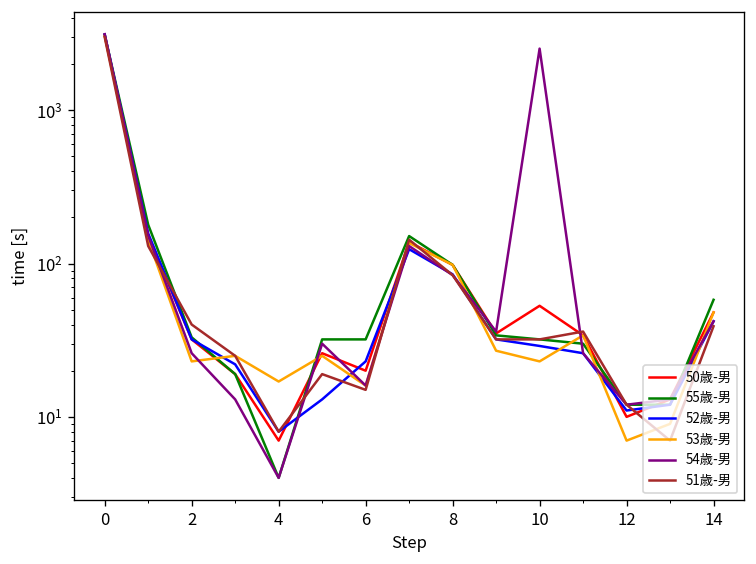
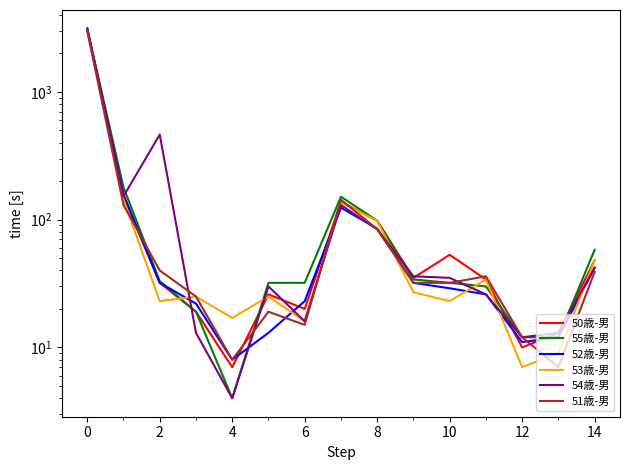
54歳-男, 2: 26 -> 460
54歳-男, 10: 2500 -> 35
